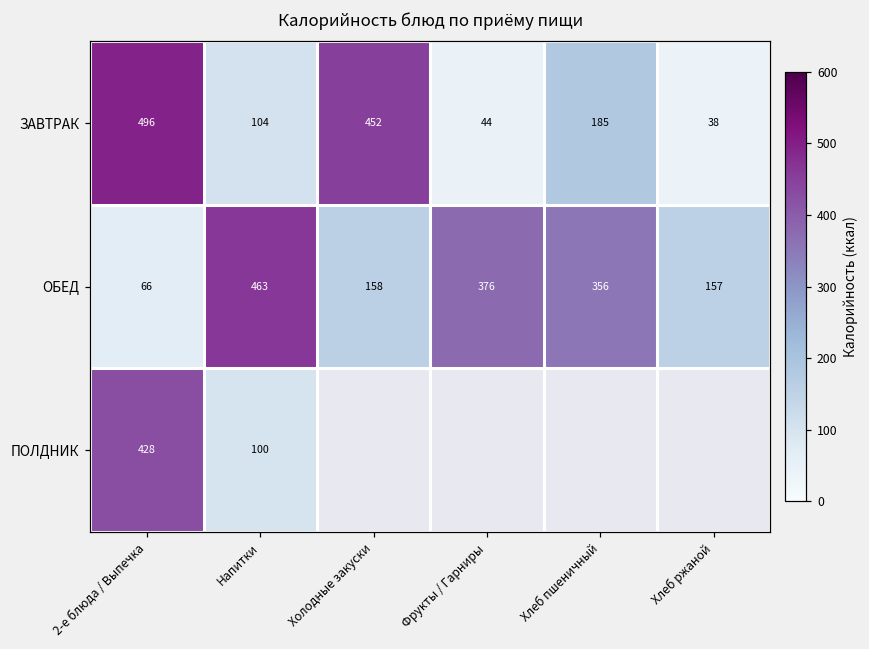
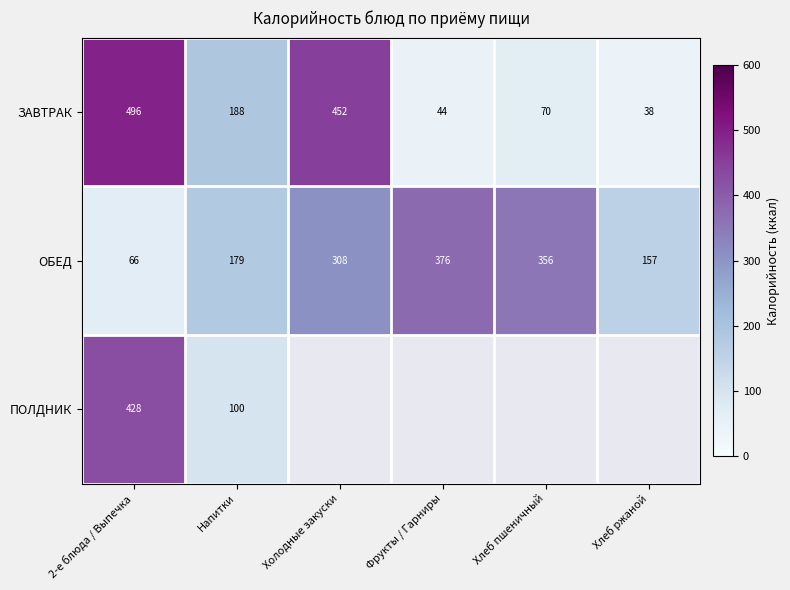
ЗАВТРАК, Напитки: 104 -> 188
ЗАВТРАК, Хлеб пшеничный: 185 -> 70
ОБЕД, Напитки: 463 -> 179
ОБЕД, Холодные закуски: 158 -> 308
